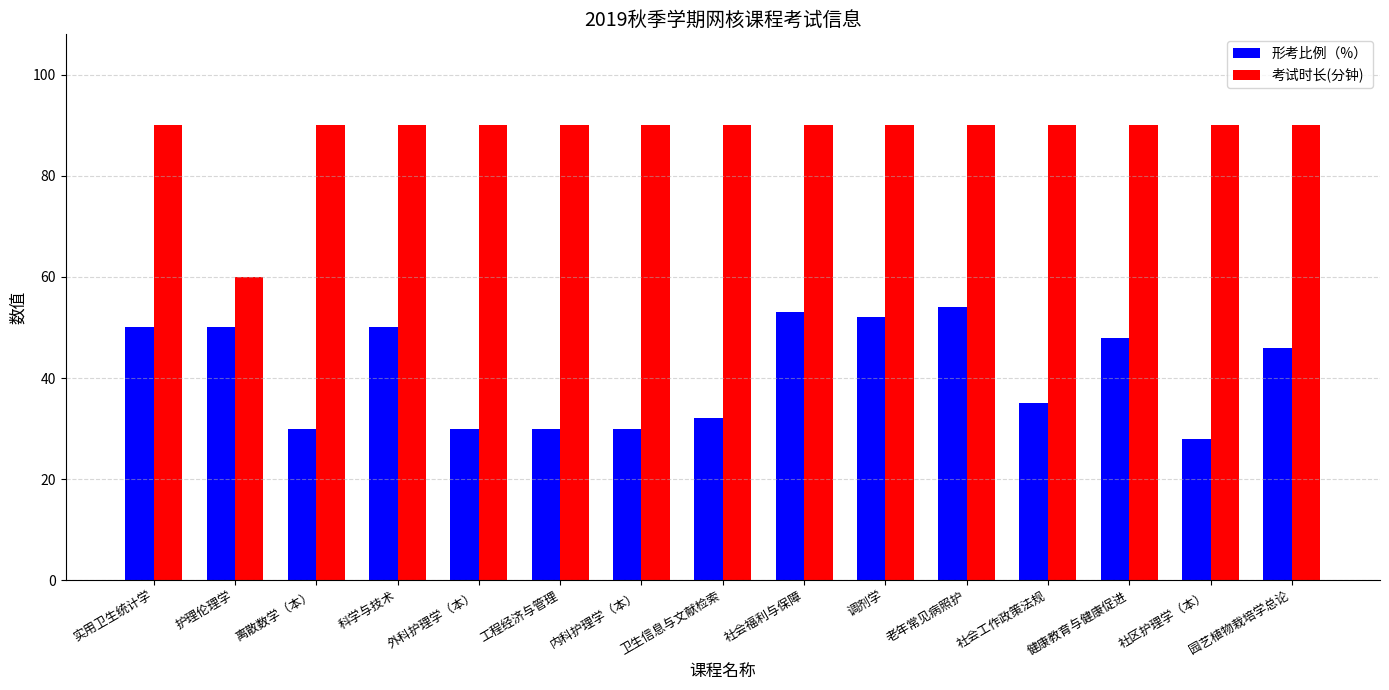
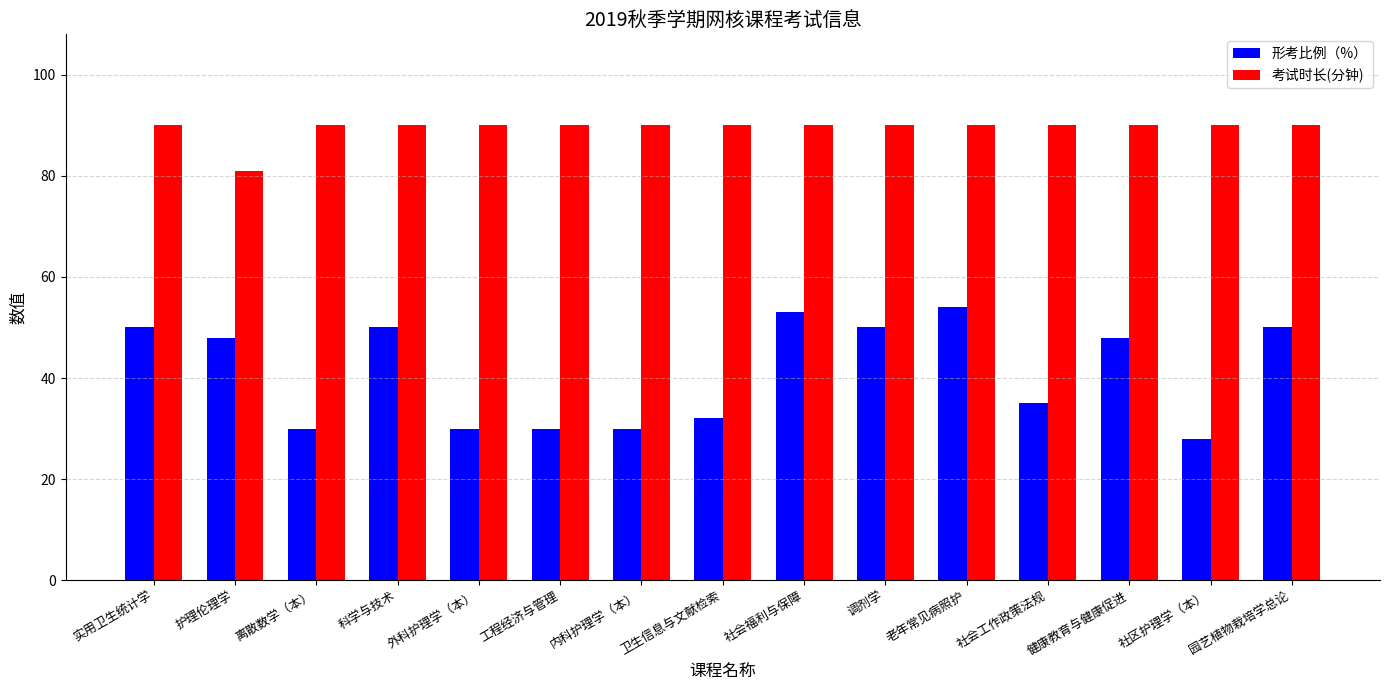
形考比例（%）, 护理伦理学: 50 -> 48
考试时长(分钟), 护理伦理学: 60 -> 81
形考比例（%）, 调剂学: 52 -> 50
形考比例（%）, 园艺植物栽培学总论: 46 -> 50
